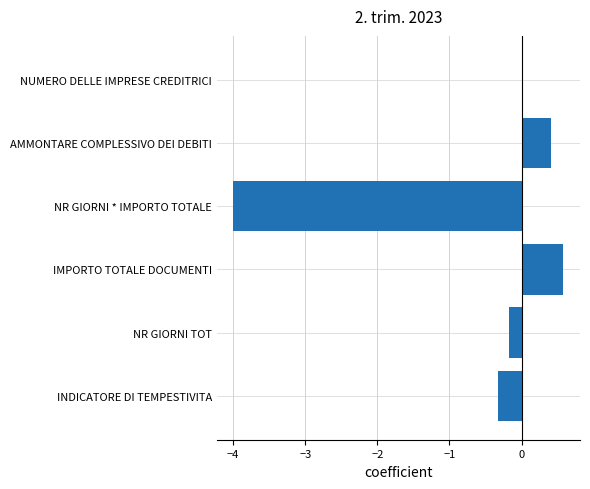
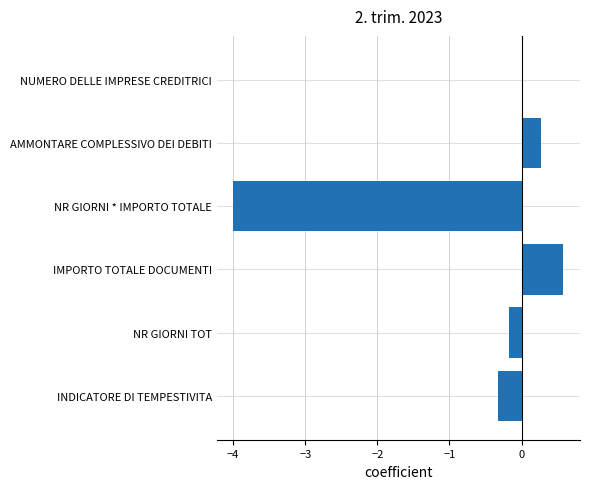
AMMONTARE COMPLESSIVO DEI DEBITI: 0.4 -> 0.3
